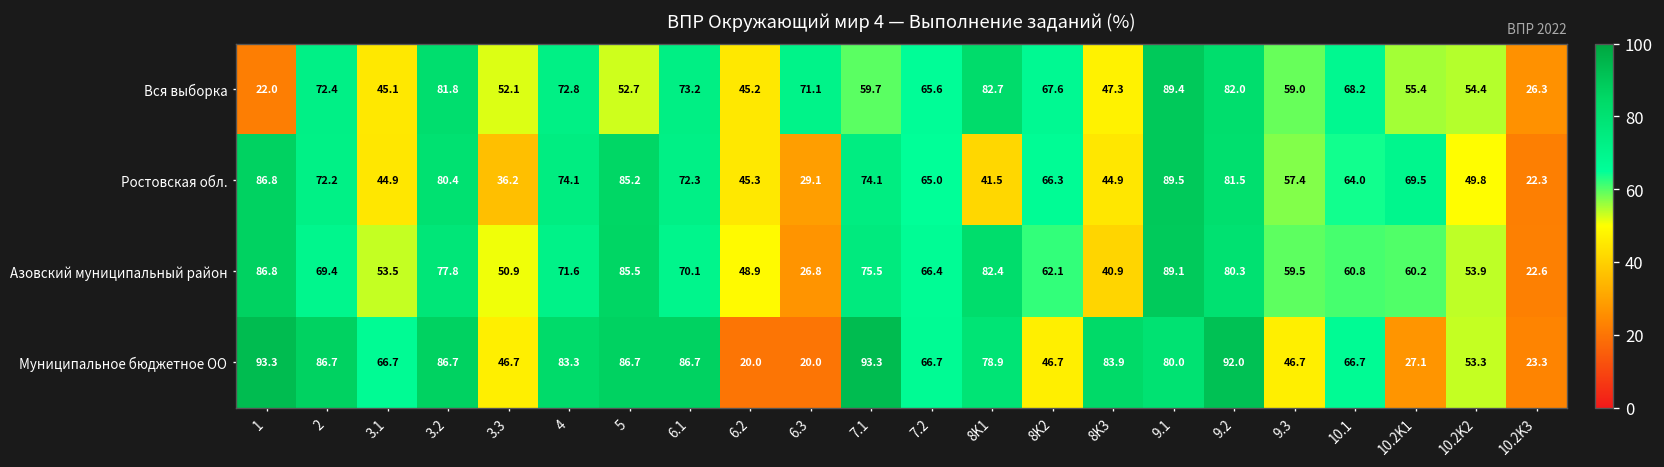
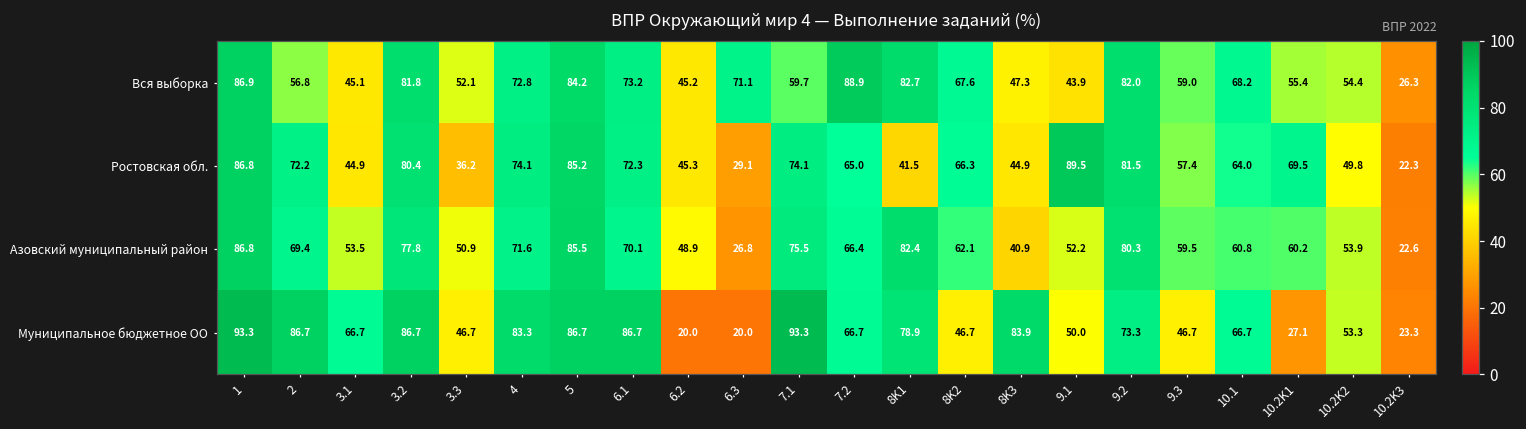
Вся выборка, 1: 22.0 -> 86.9
Вся выборка, 2: 72.4 -> 56.8
Вся выборка, 5: 52.7 -> 84.2
Вся выборка, 7.2: 65.6 -> 88.9
Вся выборка, 9.1: 89.4 -> 43.9
Азовский муниципальный район, 9.1: 89.1 -> 52.2
Муниципальное бюджетное ОО, 9.1: 80.0 -> 50.0
Муниципальное бюджетное ОО, 9.2: 92.0 -> 73.3
